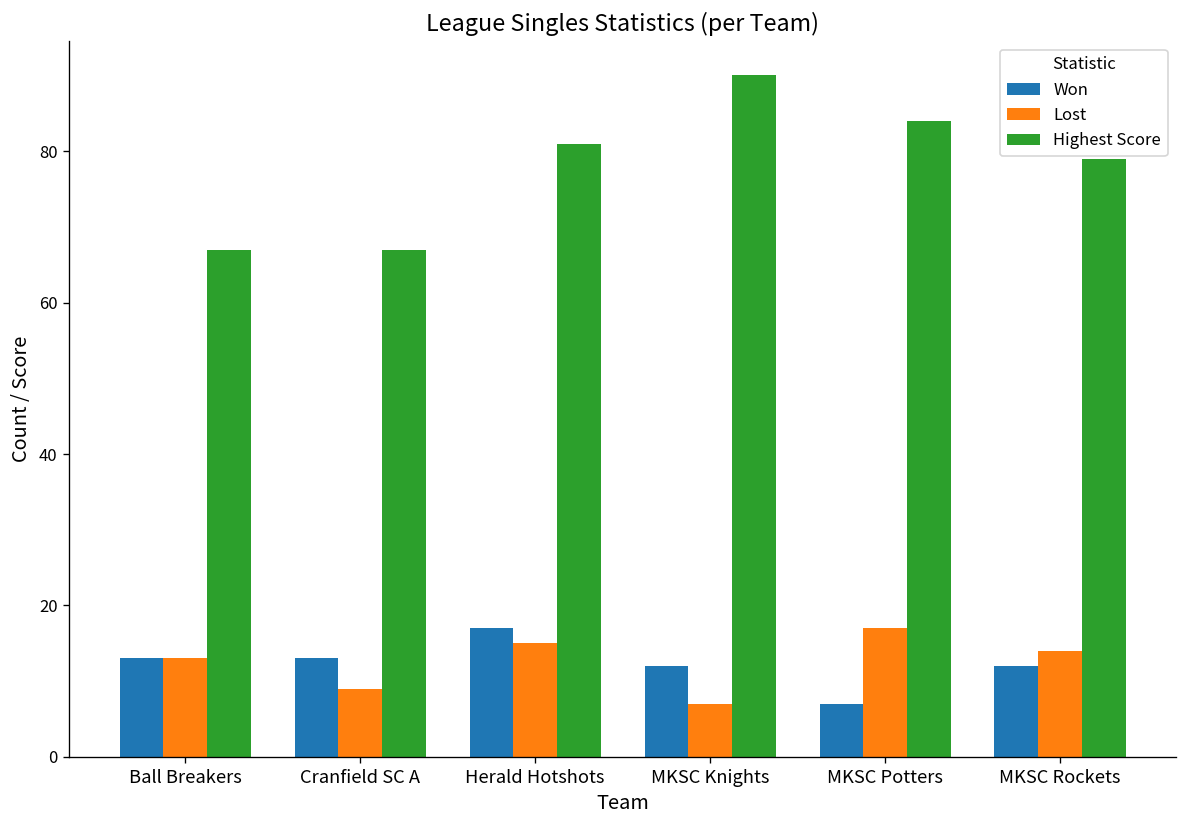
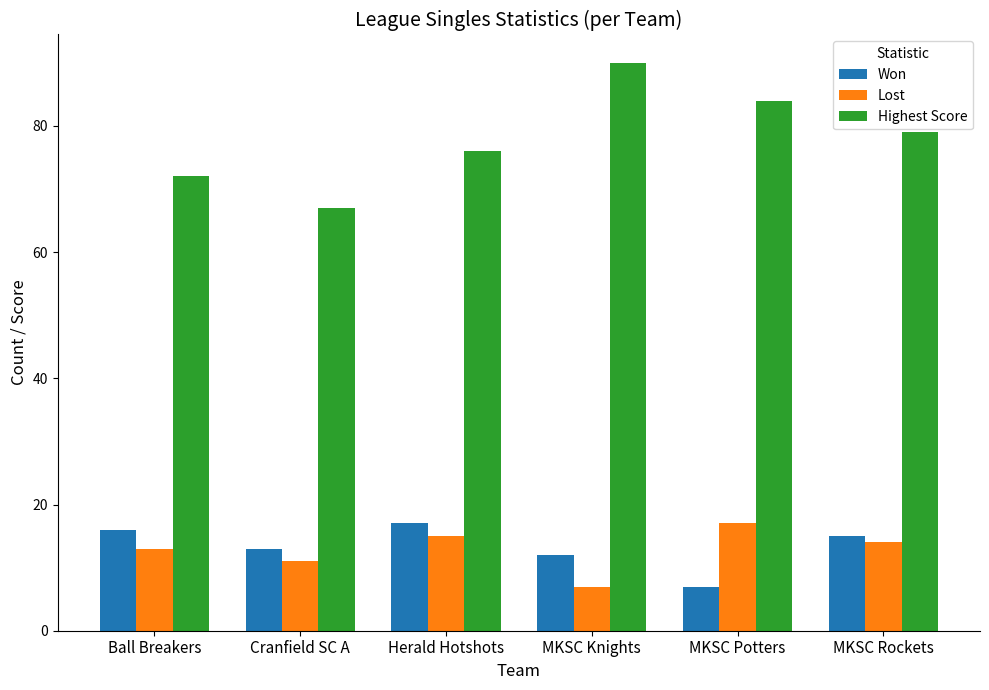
Won, Ball Breakers: 13 -> 16
Highest Score, Ball Breakers: 67 -> 72
Lost, Cranfield SC A: 9 -> 11
Highest Score, Herald Hotshots: 81 -> 76
Won, MKSC Rockets: 12 -> 15
